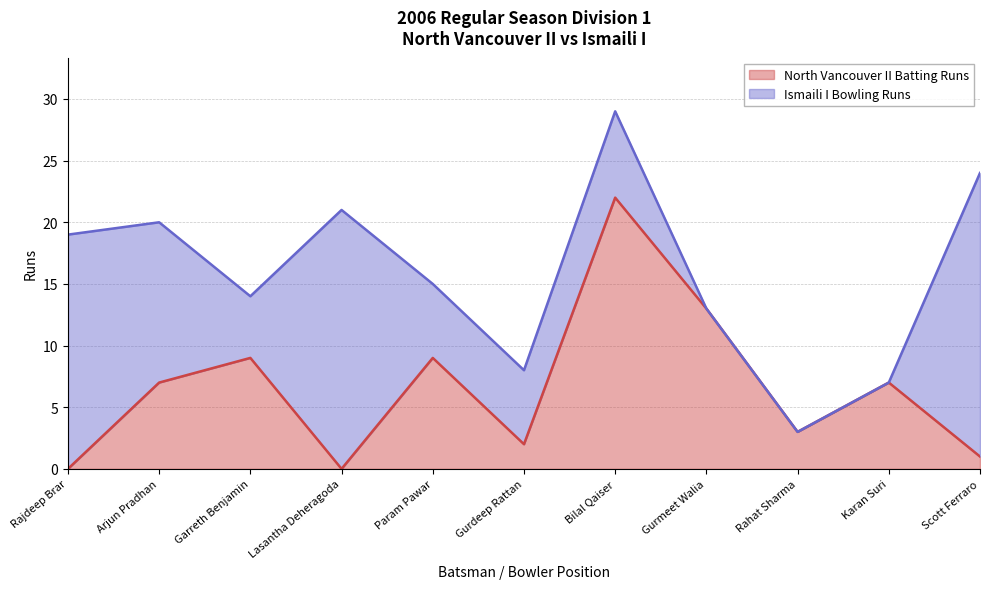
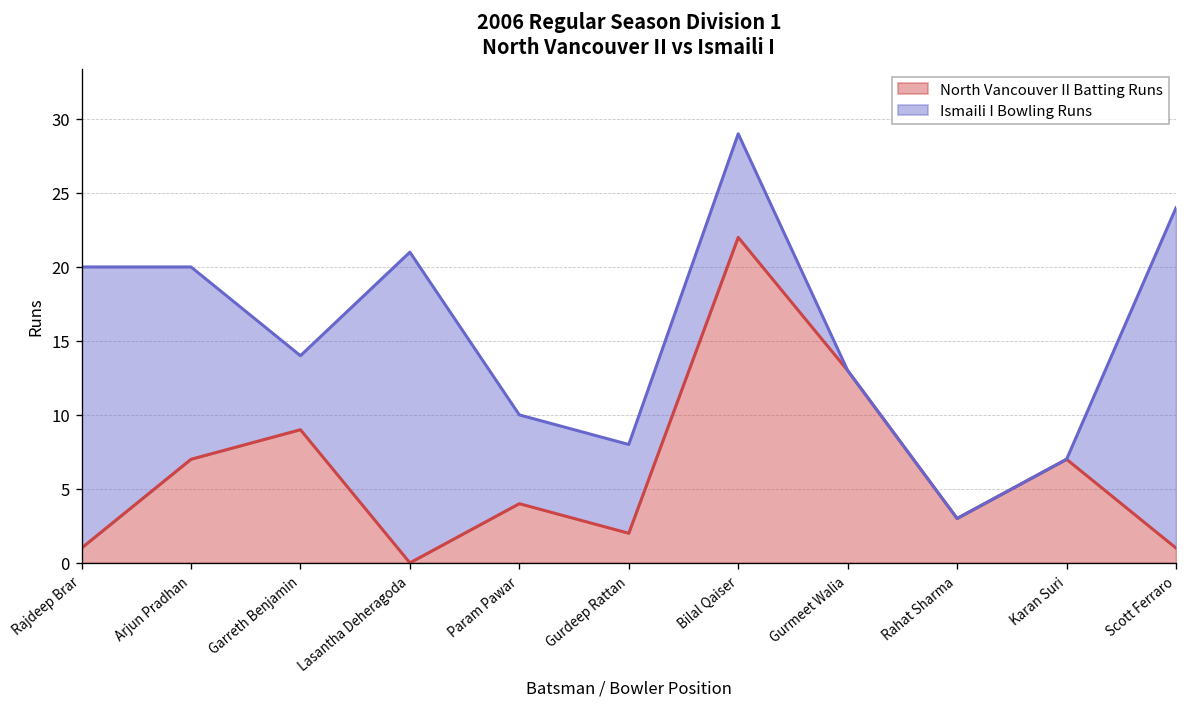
North Vancouver II Batting Runs, Rajdeep Brar: 0 -> 1
North Vancouver II Batting Runs, Param Pawar: 9 -> 4
